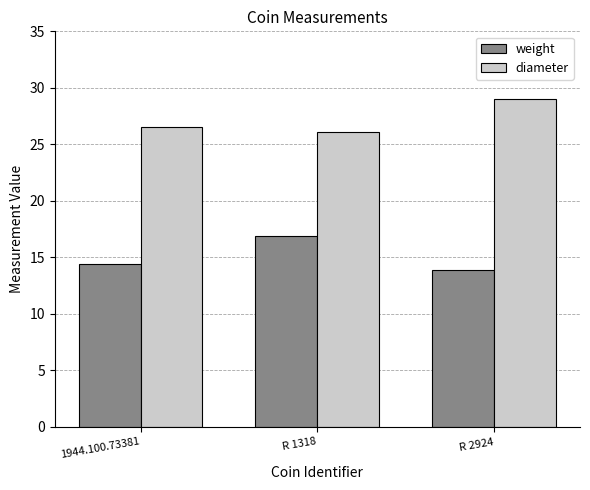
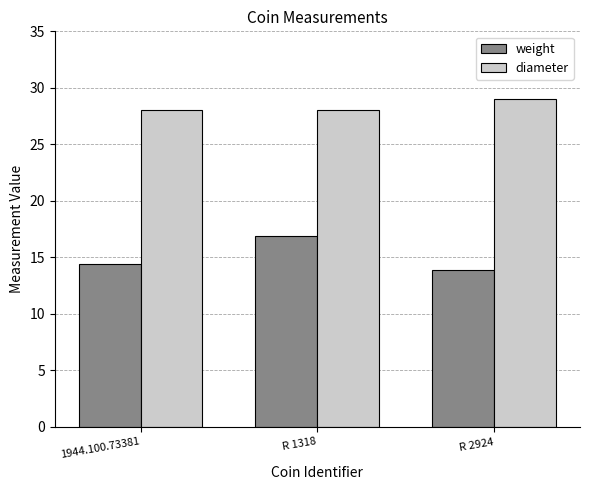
diameter, 1944.100.73381: 26.5 -> 28.0
diameter, R 1318: 26.1 -> 28.0
